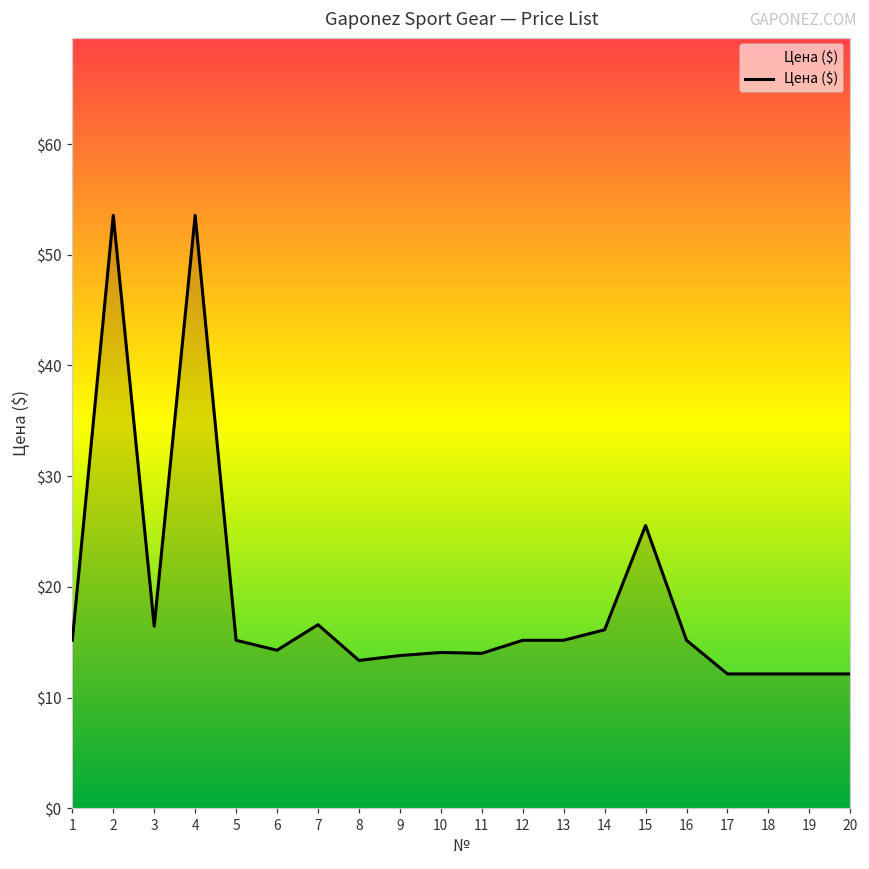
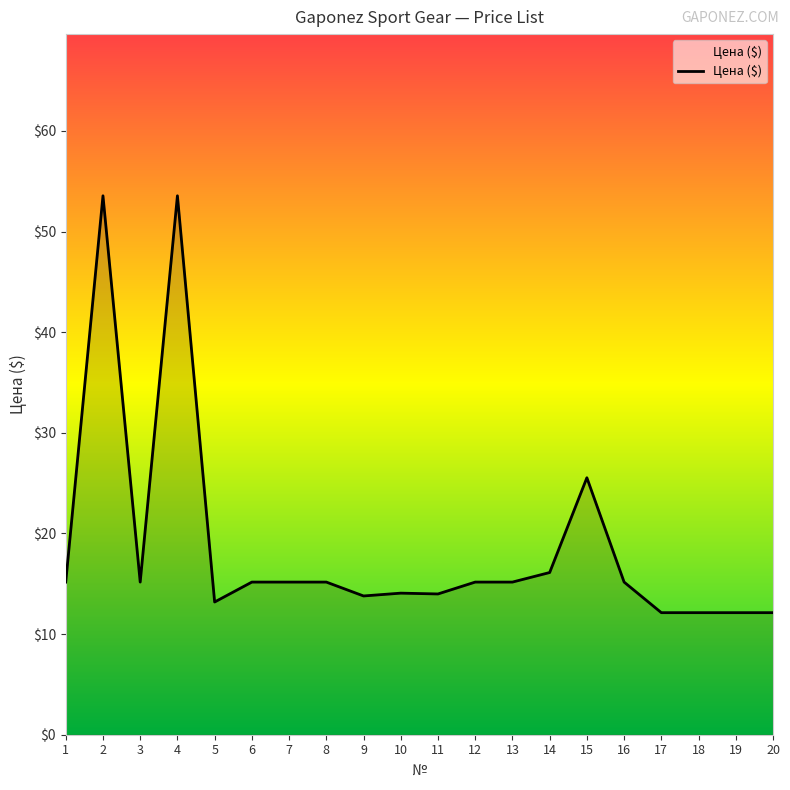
3: $16.4 -> $15.2
5: $15.2 -> $13.2
6: $14.3 -> $15.2
7: $16.6 -> $15.2
8: $13.4 -> $15.2
